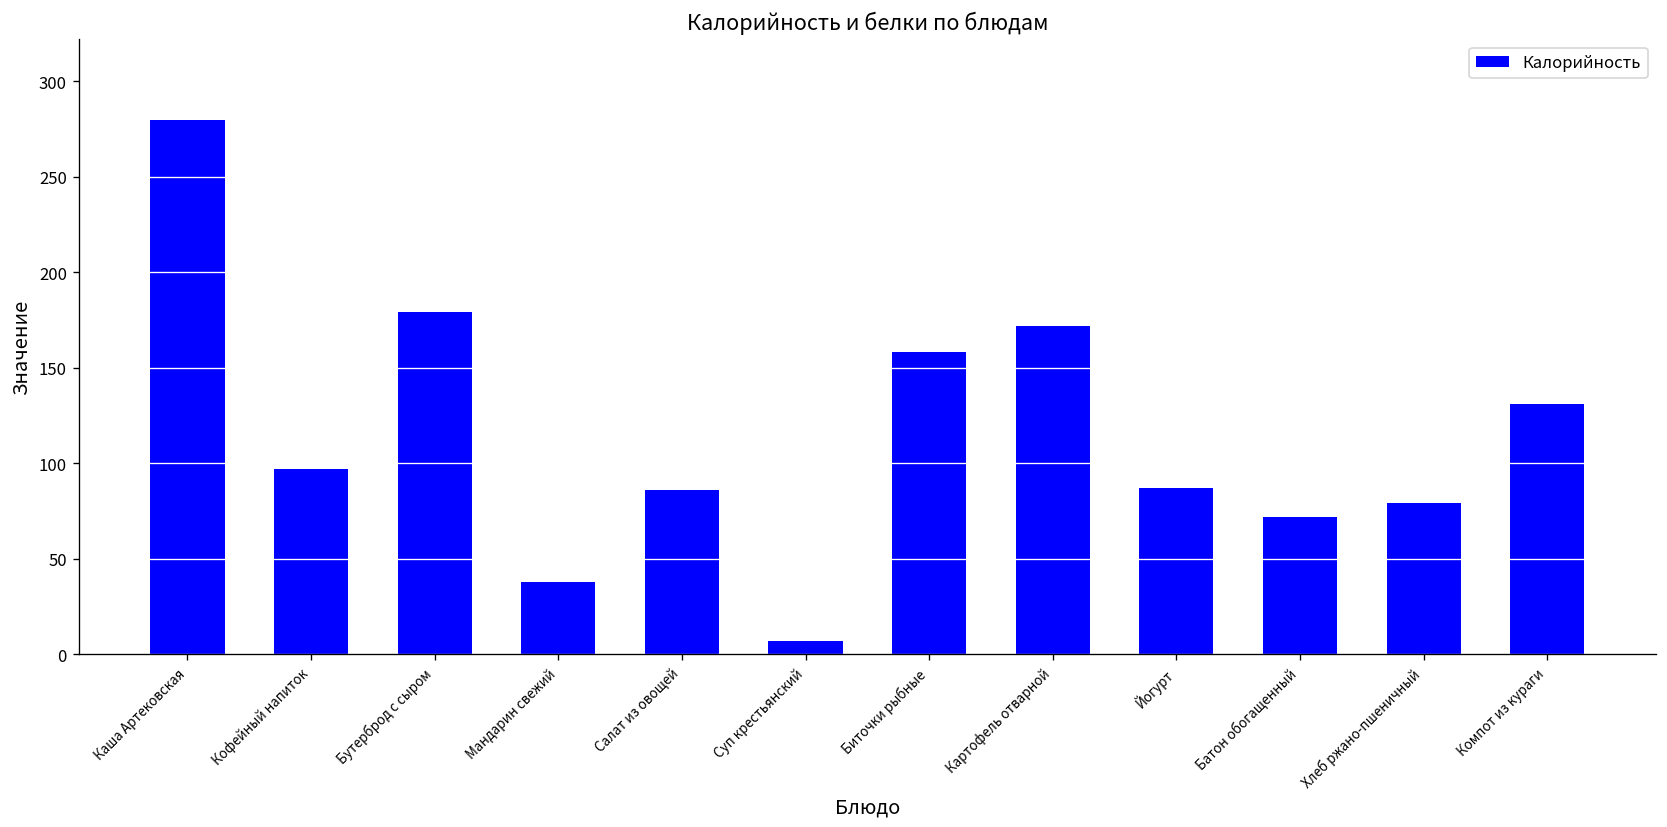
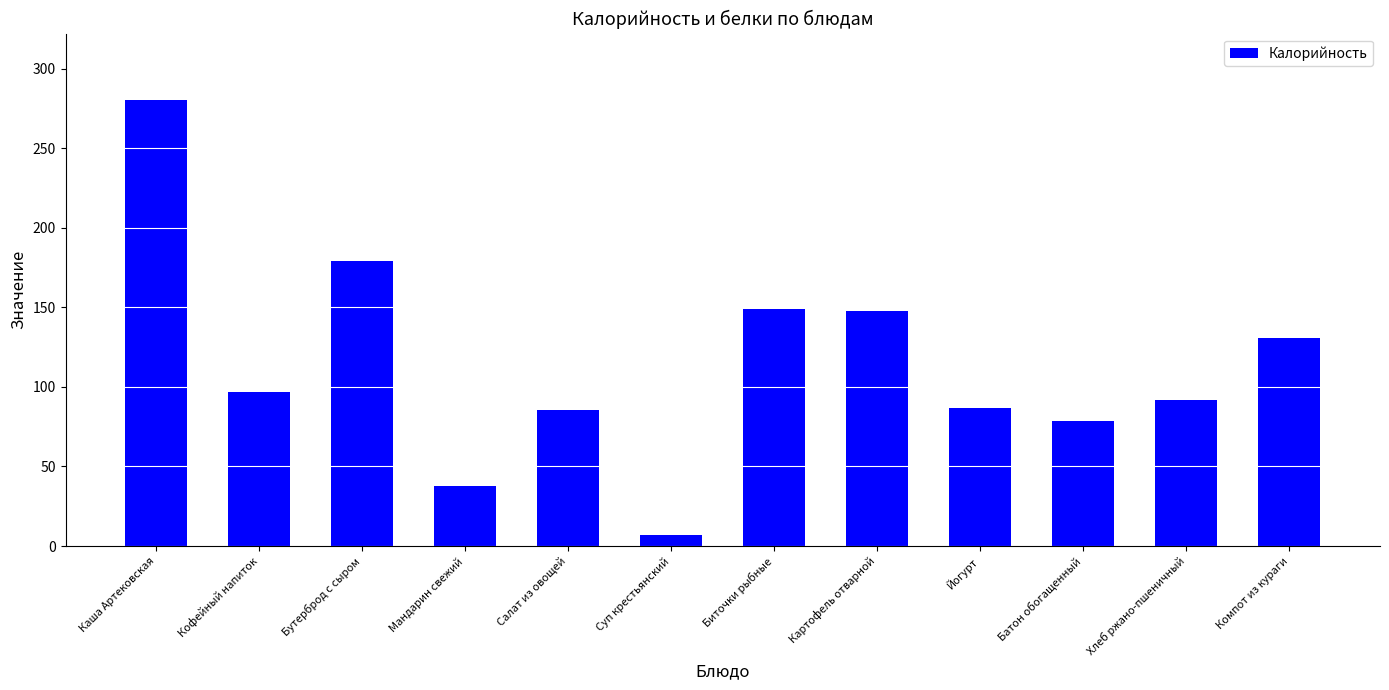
Биточки рыбные: 158 -> 149
Картофель отварной: 172 -> 148
Батон обогащенный: 72 -> 78
Хлеб ржано-пшеничный: 79 -> 92
